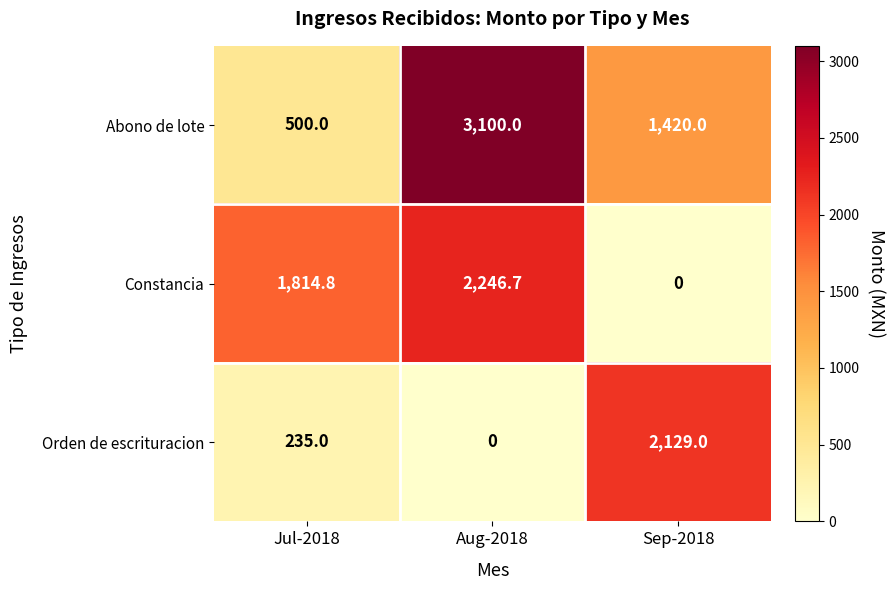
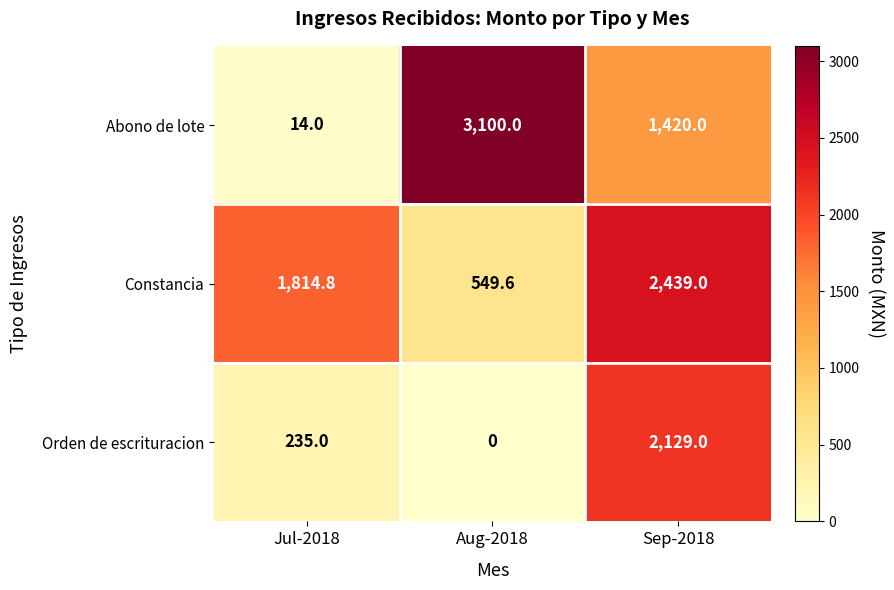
Abono de lote, Jul-2018: 500.0 -> 14.0
Constancia, Aug-2018: 2,246.7 -> 549.6
Constancia, Sep-2018: 0 -> 2,439.0
